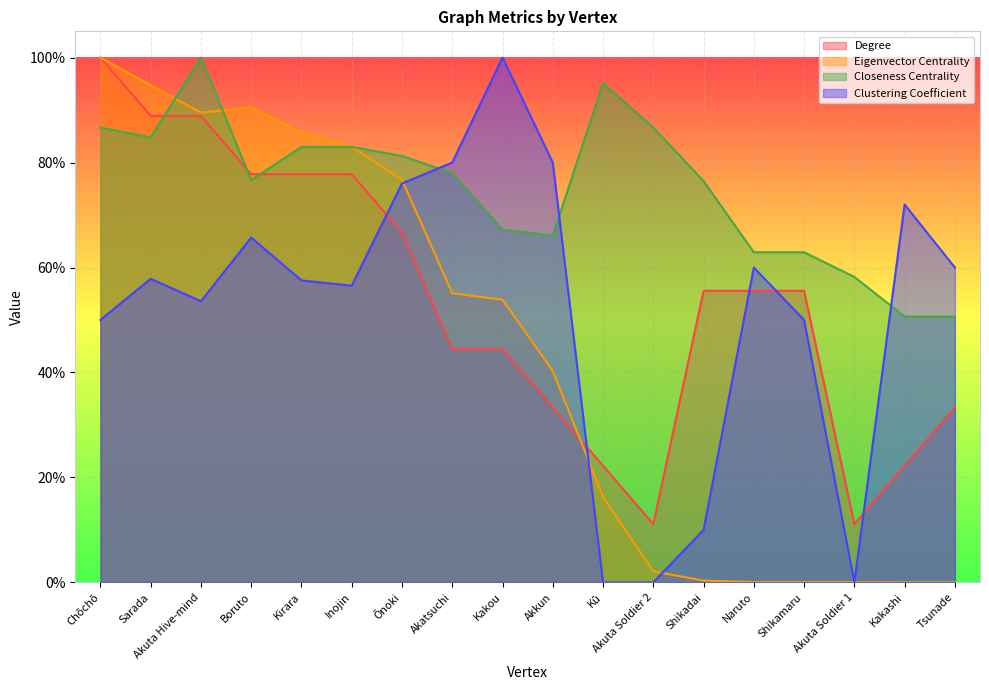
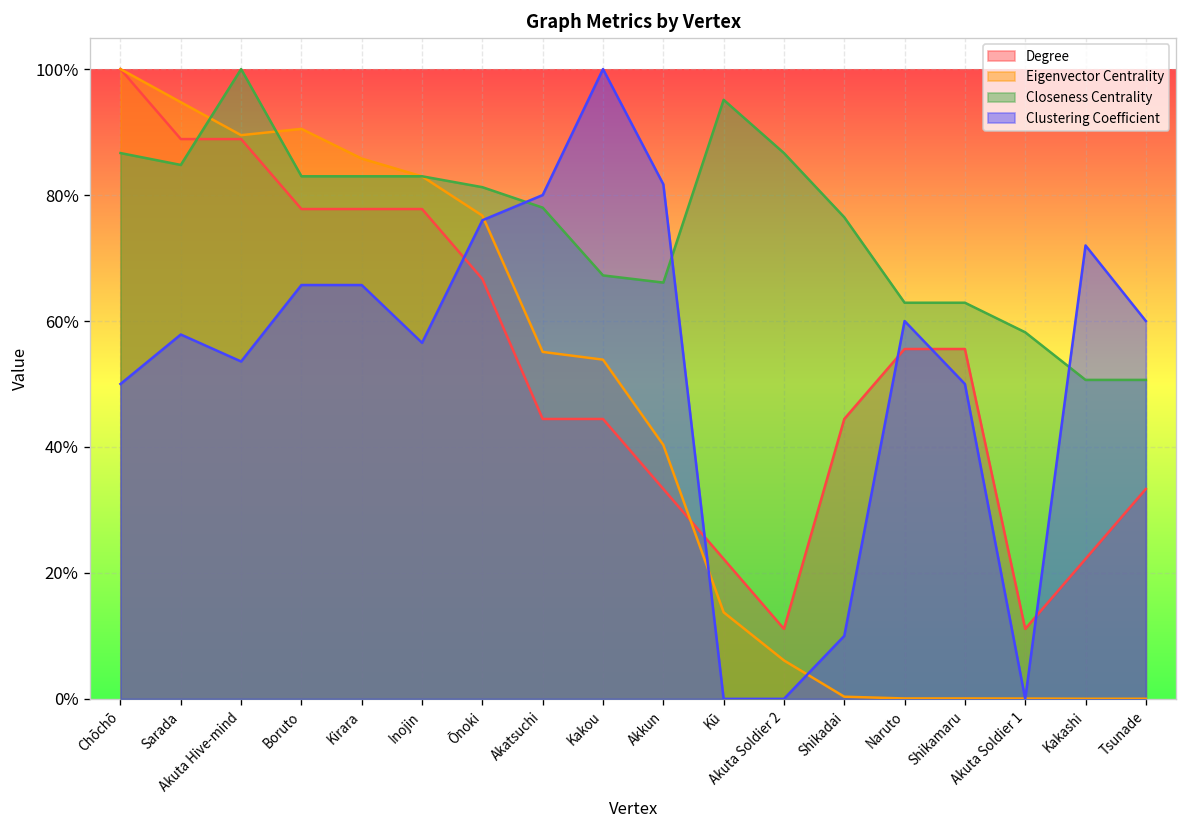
Closeness Centrality, Boruto: 77% -> 83%
Clustering Coefficient, Kirara: 58% -> 66%
Clustering Coefficient, Akkun: 80% -> 82%
Eigenvector Centrality, Kū: 16% -> 14%
Eigenvector Centrality, Akuta Soldier 2: 2% -> 6%
Degree, Shikadai: 56% -> 44%
